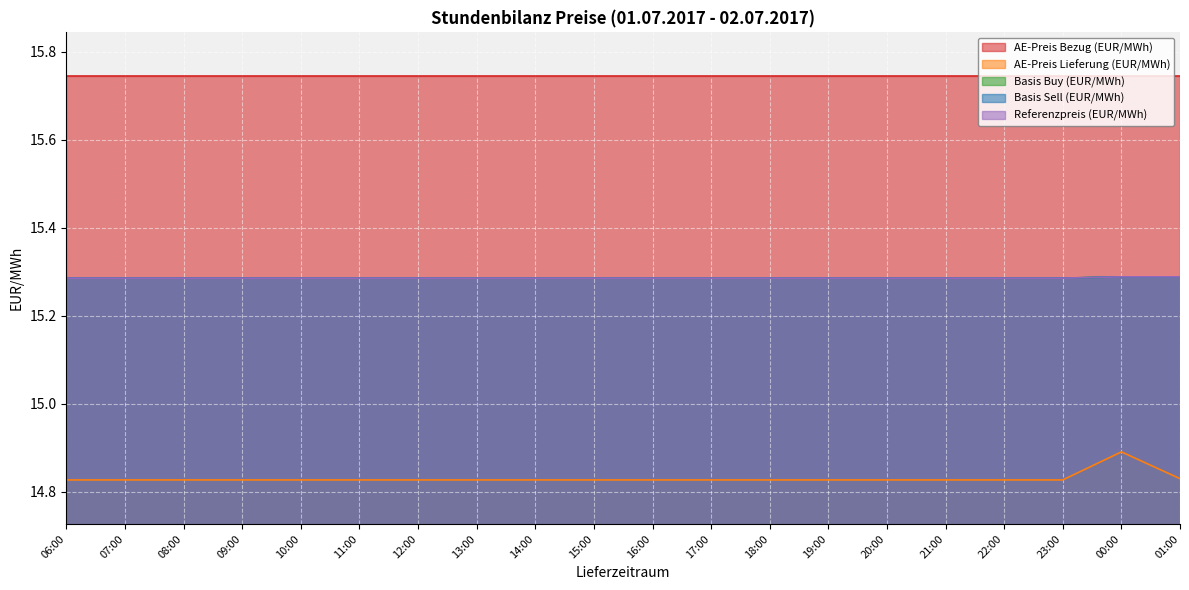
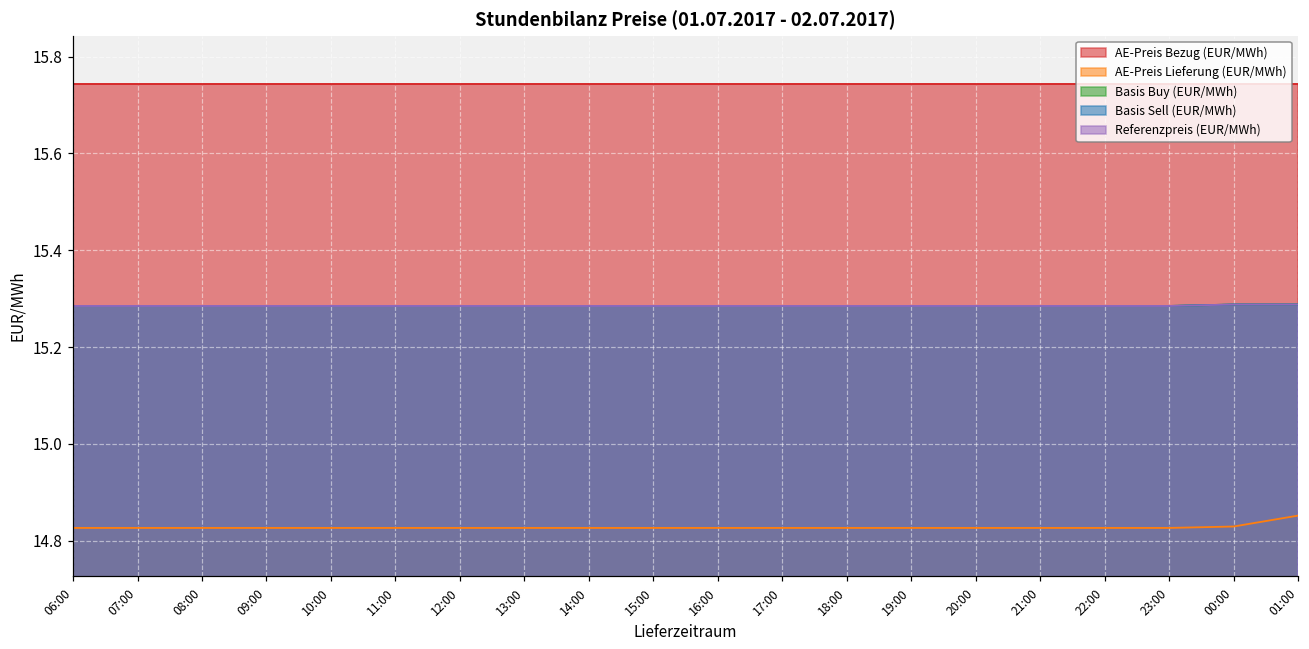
AE-Preis Lieferung (EUR/MWh), 00:00: 14.89 -> 14.83
AE-Preis Lieferung (EUR/MWh), 01:00: 14.83 -> 14.85
